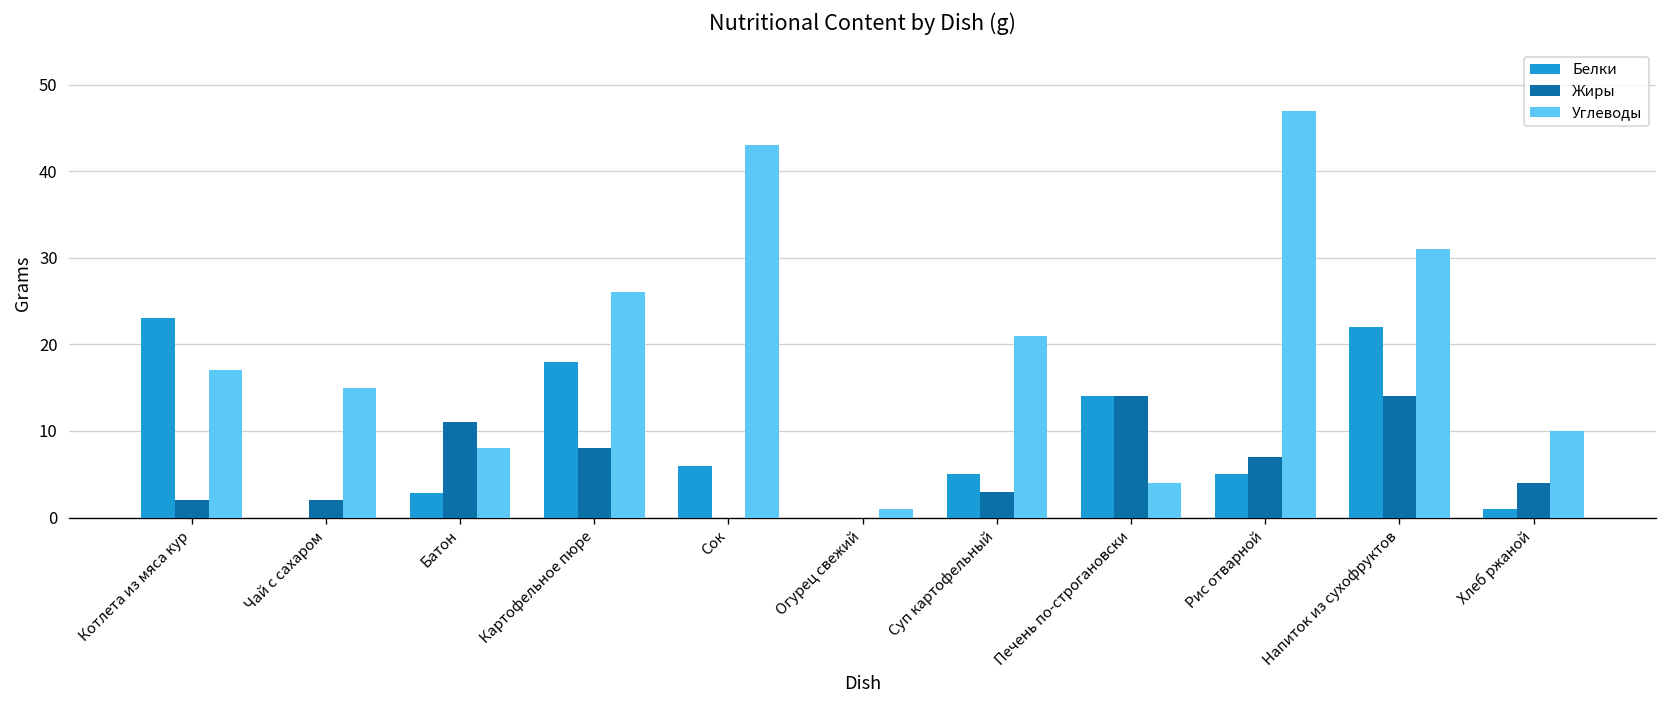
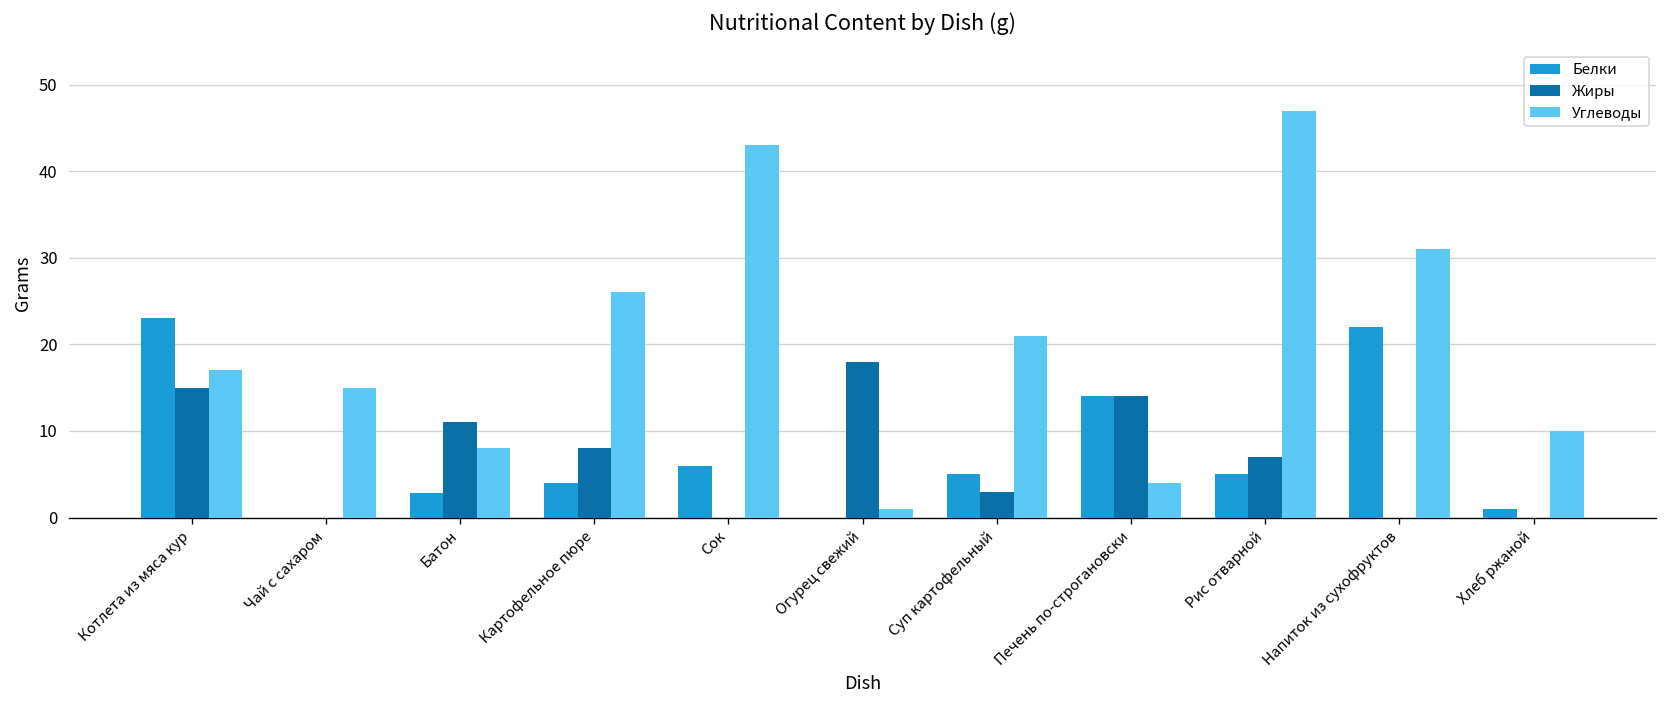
Жиры, Котлета из мяса кур: 2 -> 15
Жиры, Чай с сахаром: 2 -> 0
Белки, Картофельное пюре: 18 -> 4
Жиры, Огурец свежий: 0 -> 18
Жиры, Напиток из сухофруктов: 14 -> 0
Жиры, Хлеб ржаной: 4 -> 0
